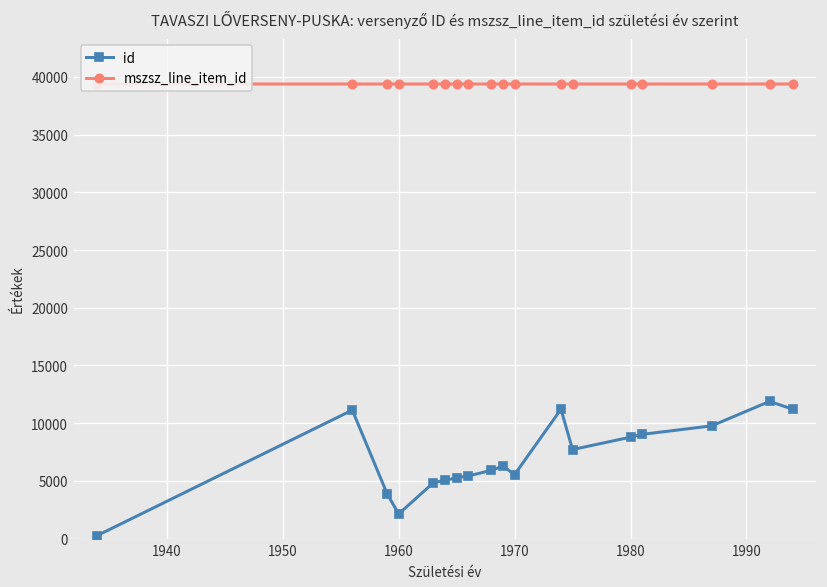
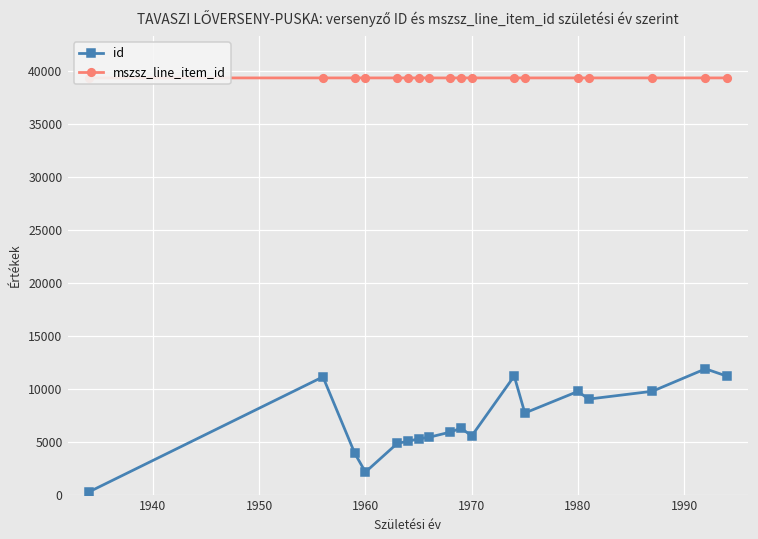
id, 1980: 9000 -> 10000
